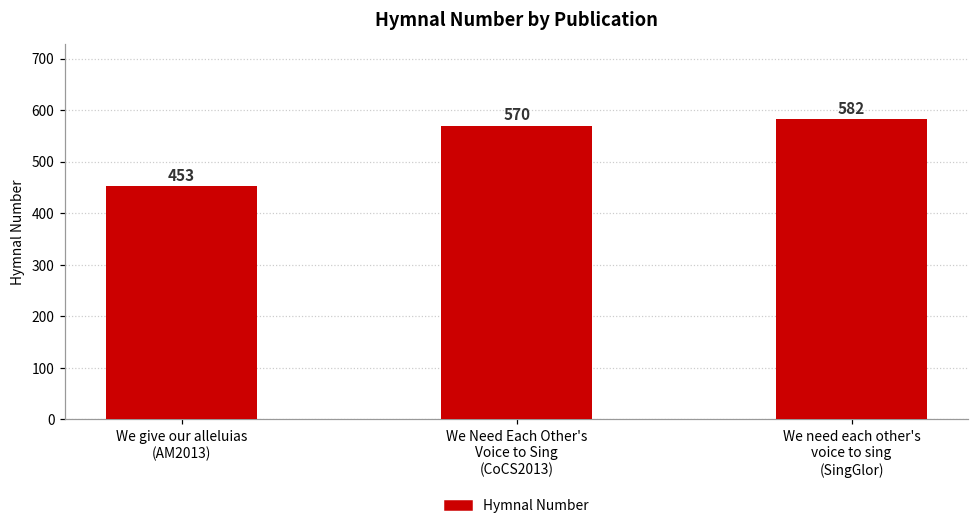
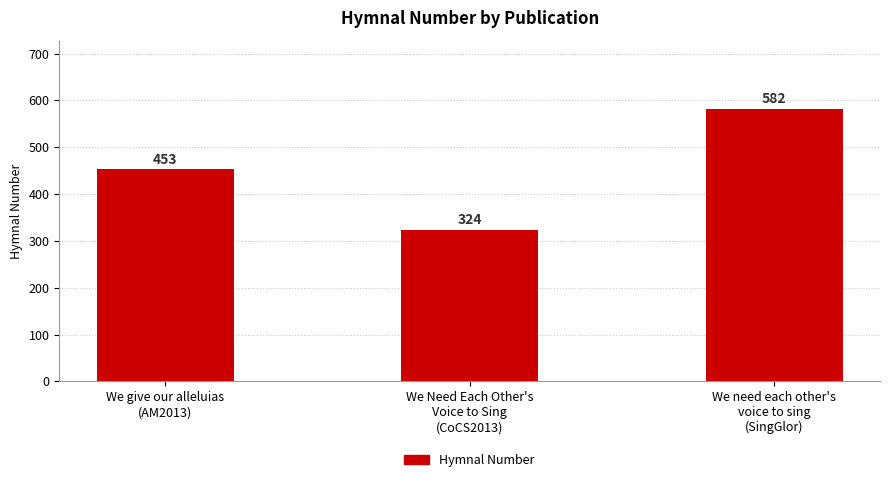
We Need Each Other's Voice to Sing (CoCS2013): 570 -> 324
